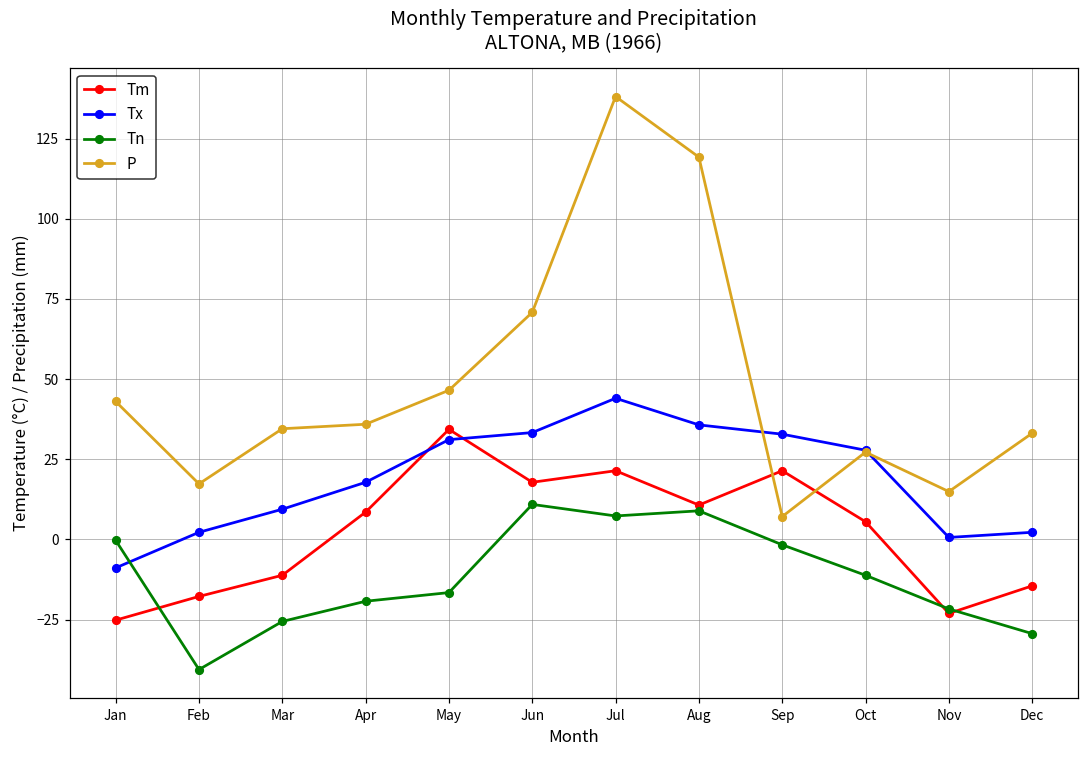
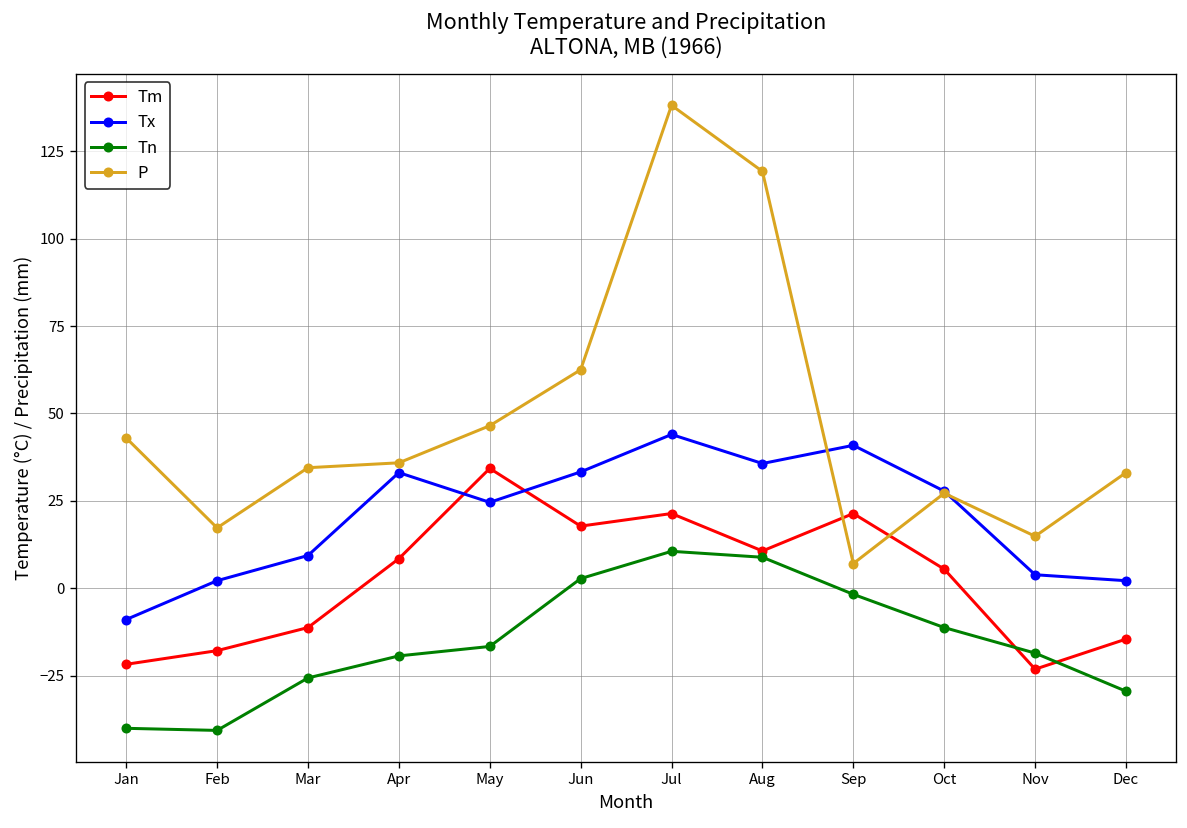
Tm, Jan: -25 -> -22
Tn, Jan: 0 -> -40
Tx, Apr: 18 -> 33
Tx, May: 31 -> 25
Tn, Jun: 11 -> 3
P, Jun: 71 -> 63
Tn, Jul: 7 -> 11
Tx, Sep: 33 -> 41
Tx, Nov: 1 -> 4
Tn, Nov: -22 -> -19
